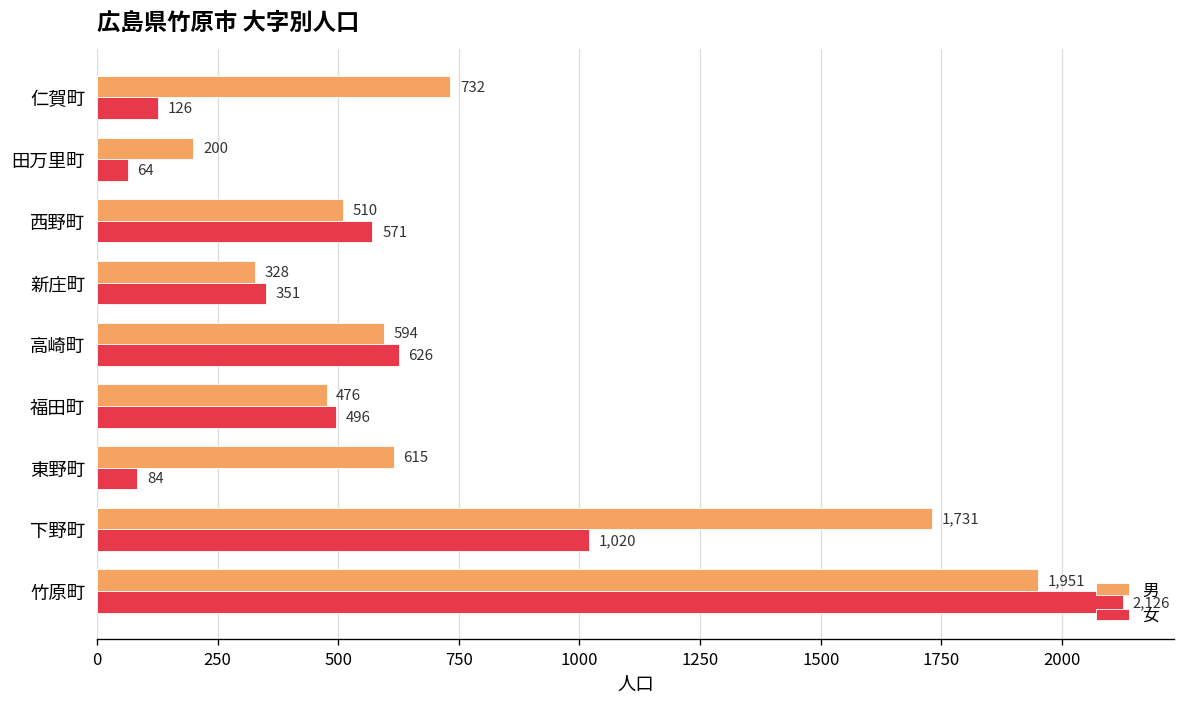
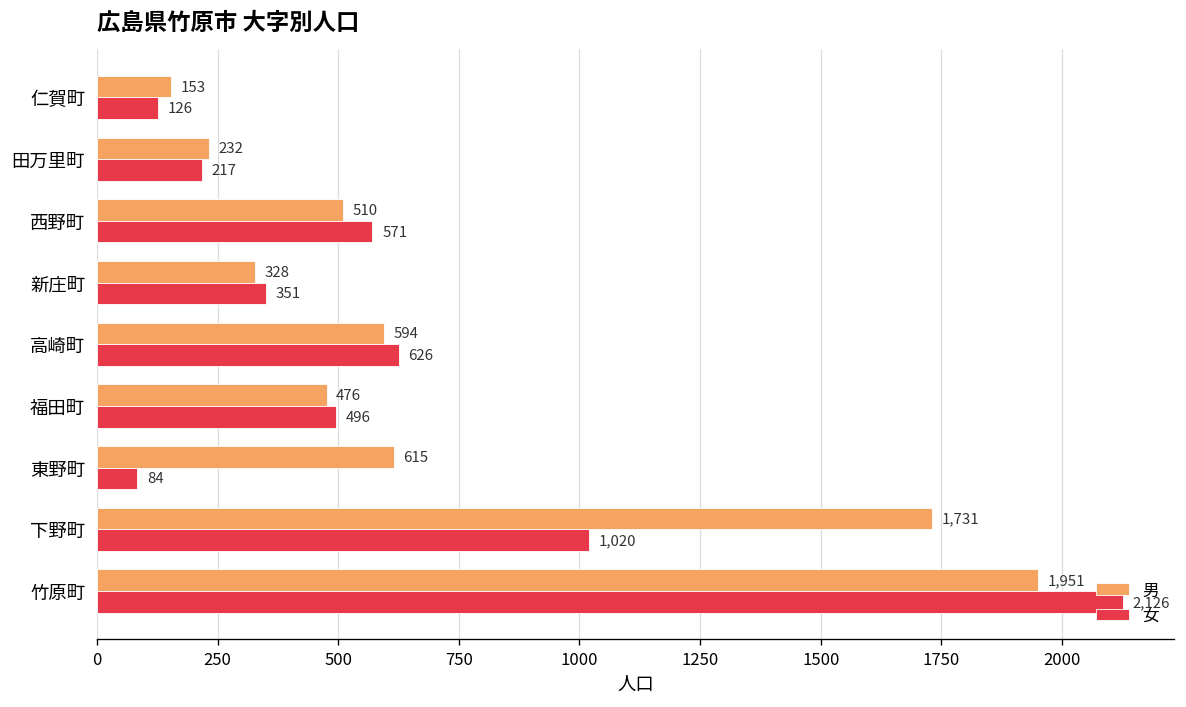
男, 仁賀町: 732 -> 153
男, 田万里町: 200 -> 232
女, 田万里町: 64 -> 217
